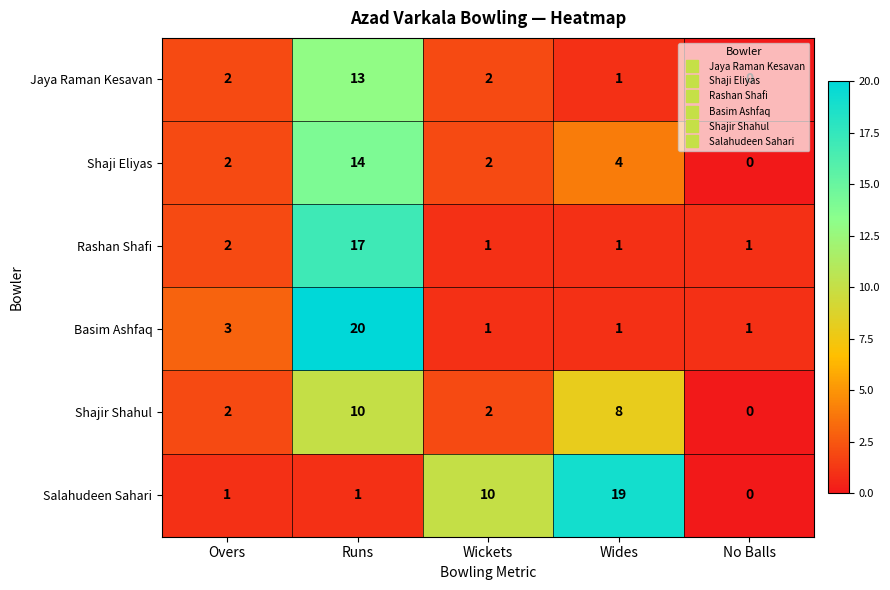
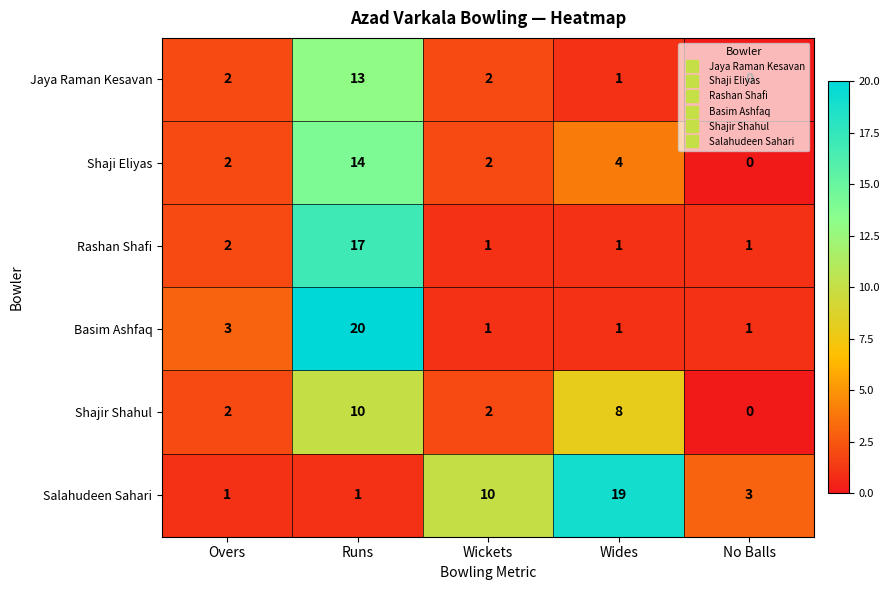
Salahudeen Sahari, No Balls: 0 -> 3
